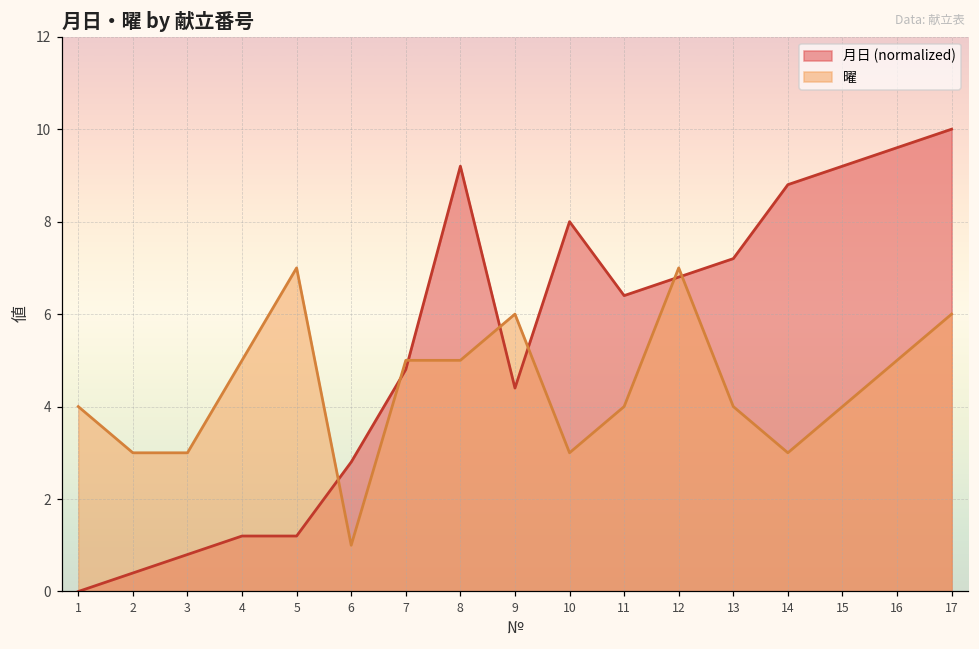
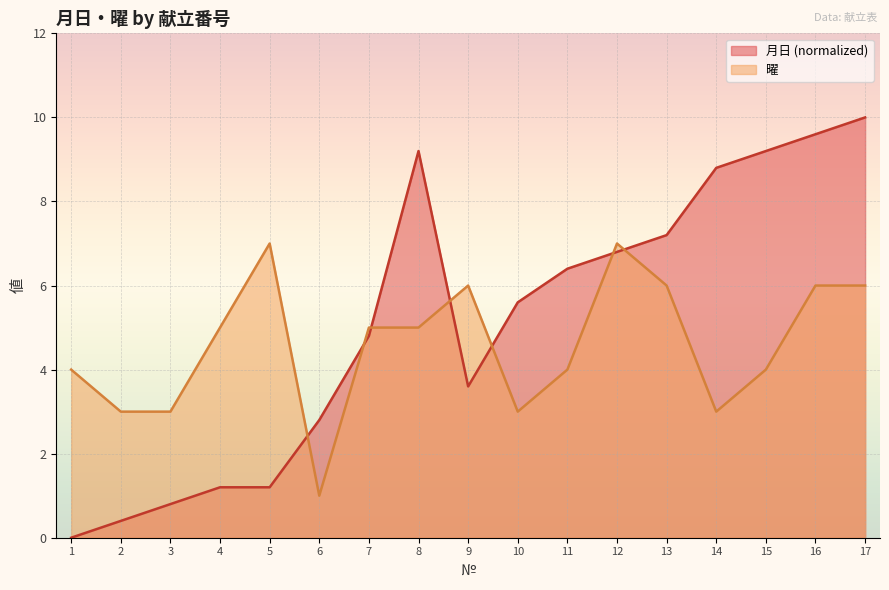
月日 (normalized), 9: 4.4 -> 3.6
月日 (normalized), 10: 8.0 -> 5.6
曜, 13: 4 -> 6
曜, 16: 5 -> 6
